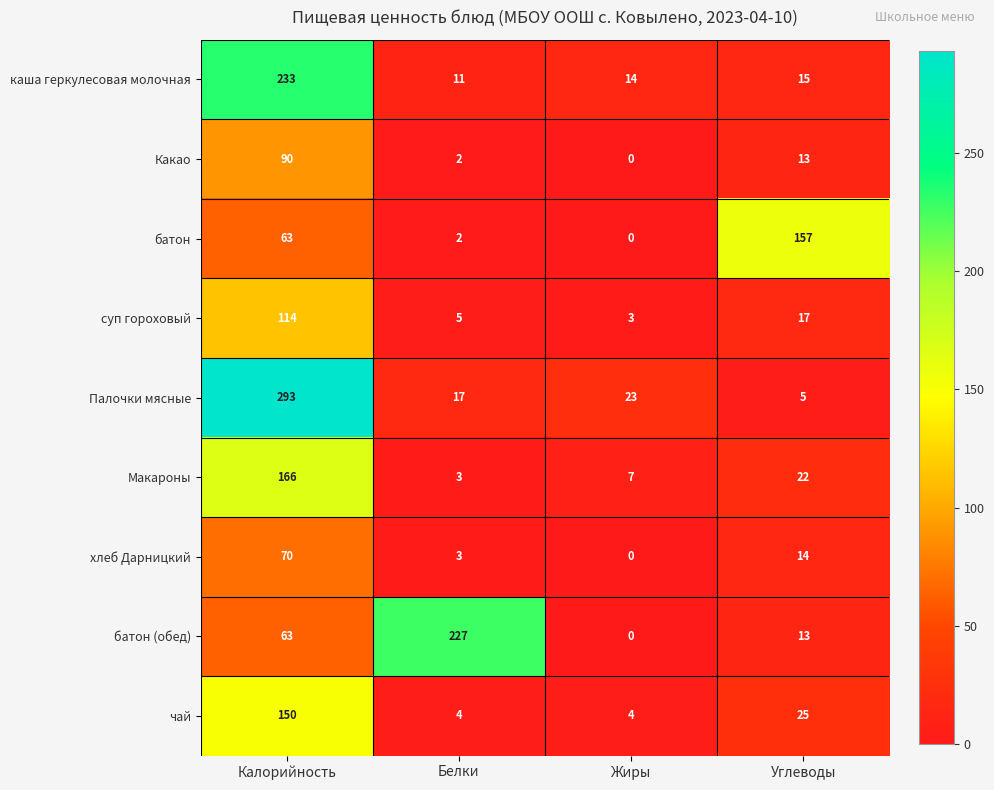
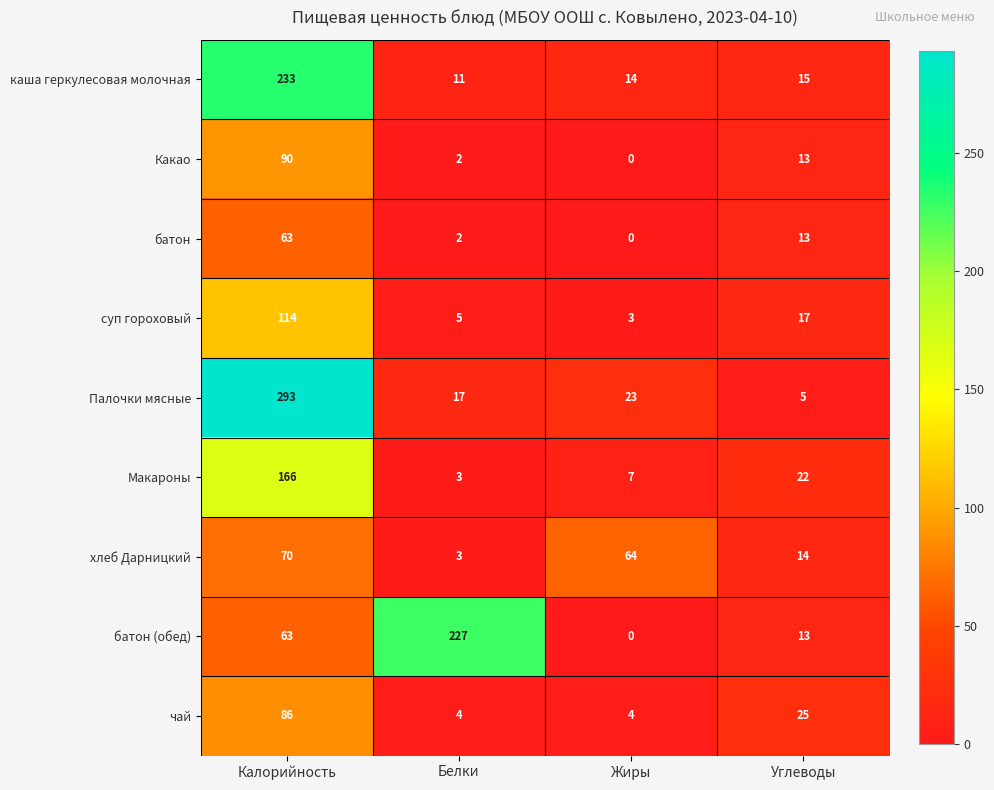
батон, Углеводы: 157 -> 13
хлеб Дарницкий, Жиры: 0 -> 64
чай, Калорийность: 150 -> 86
